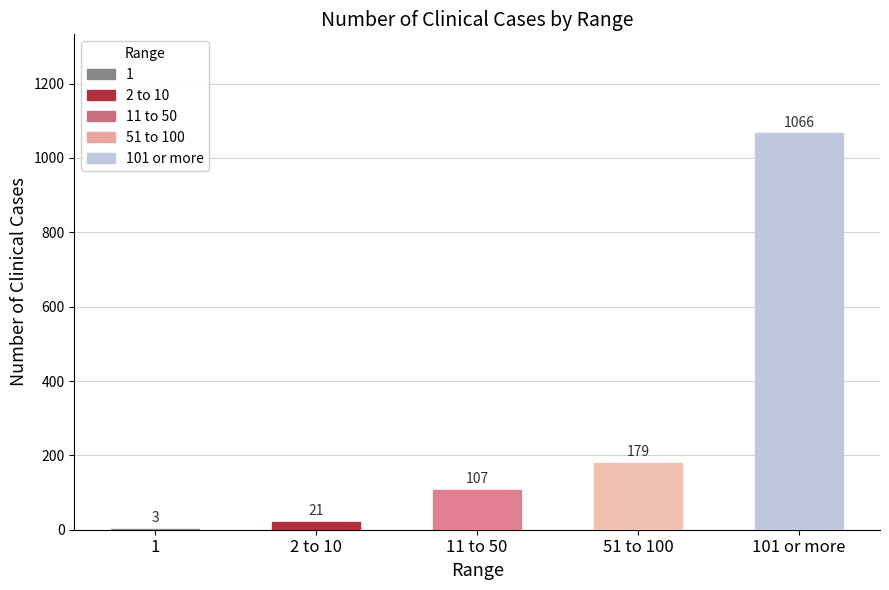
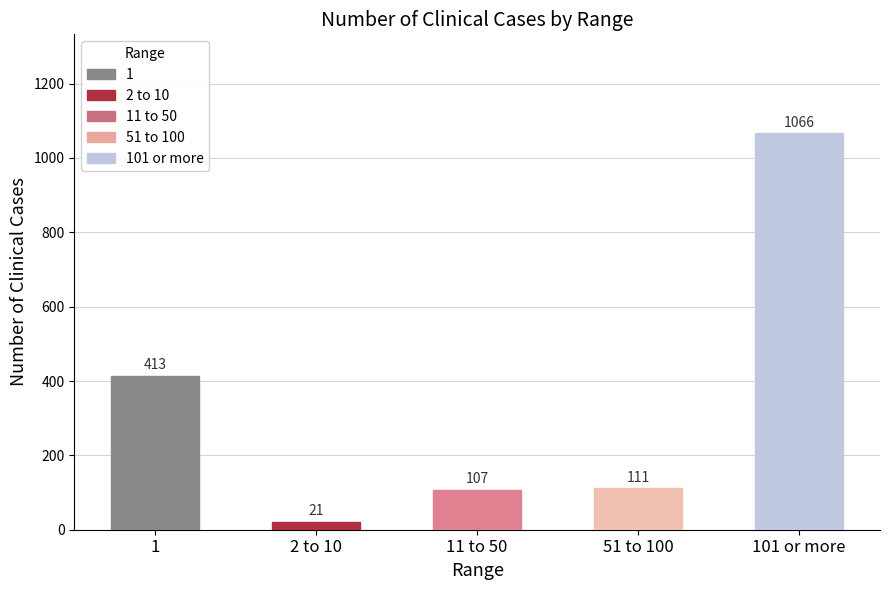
1: 3 -> 413
51 to 100: 179 -> 111
